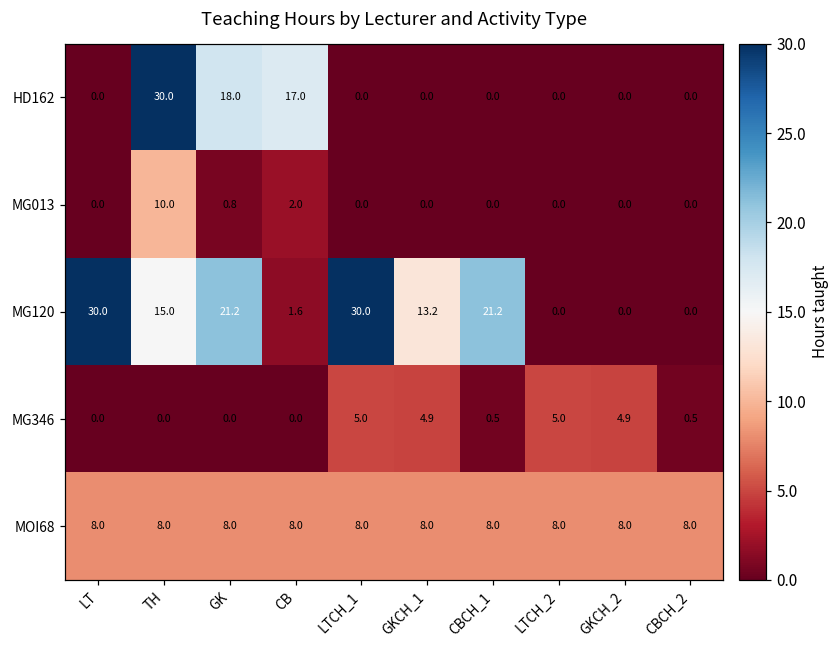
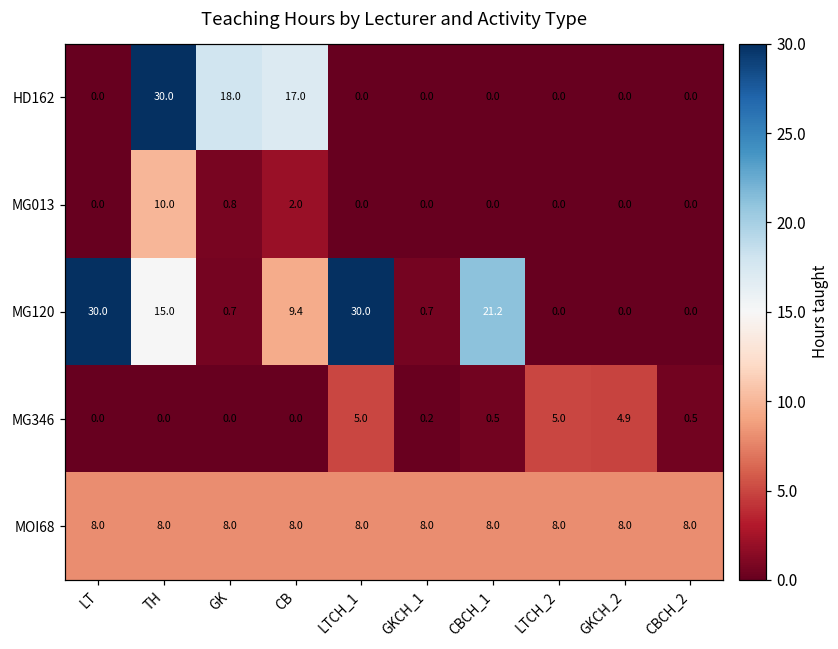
MG120, GK: 21.2 -> 0.7
MG120, CB: 1.6 -> 9.4
MG120, GKCH_1: 13.2 -> 0.7
MG346, GKCH_1: 4.9 -> 0.2
